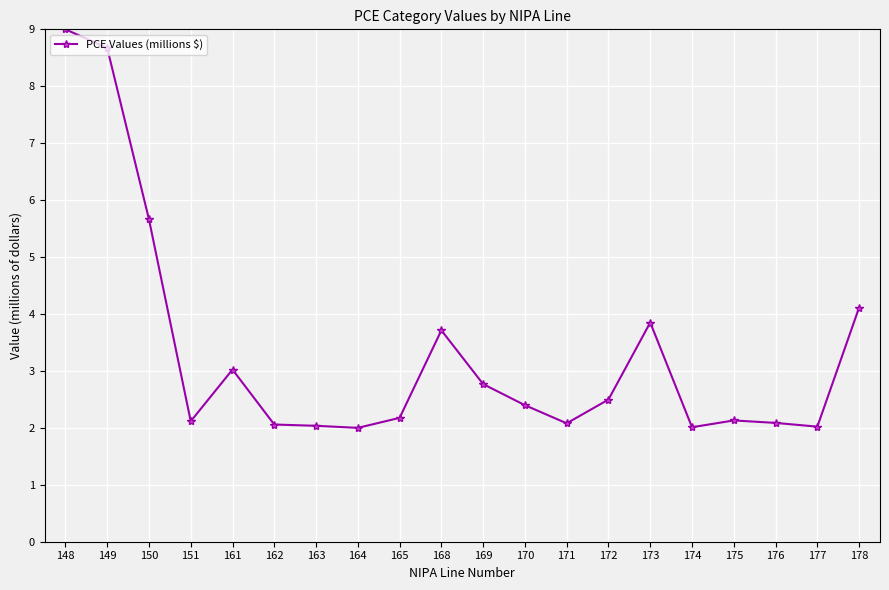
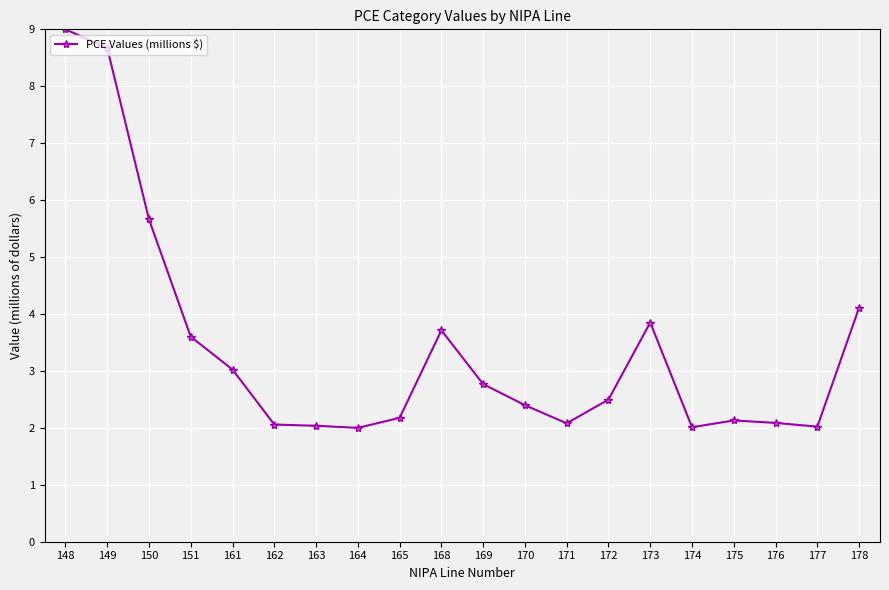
151: 2.1 -> 3.6
